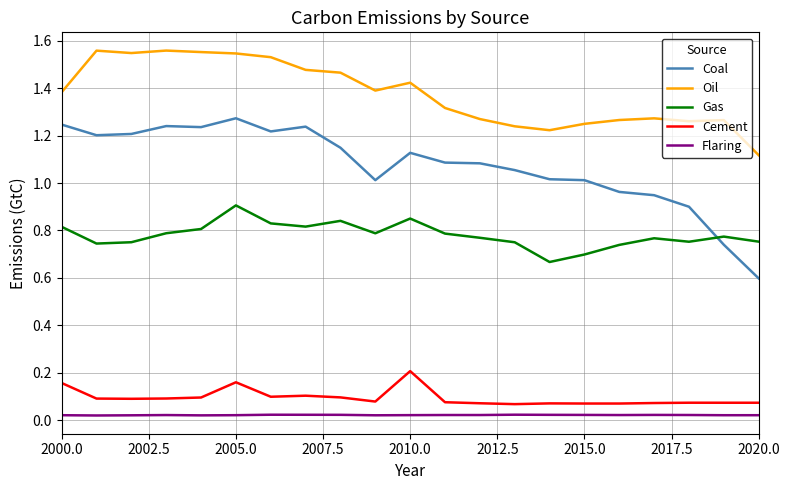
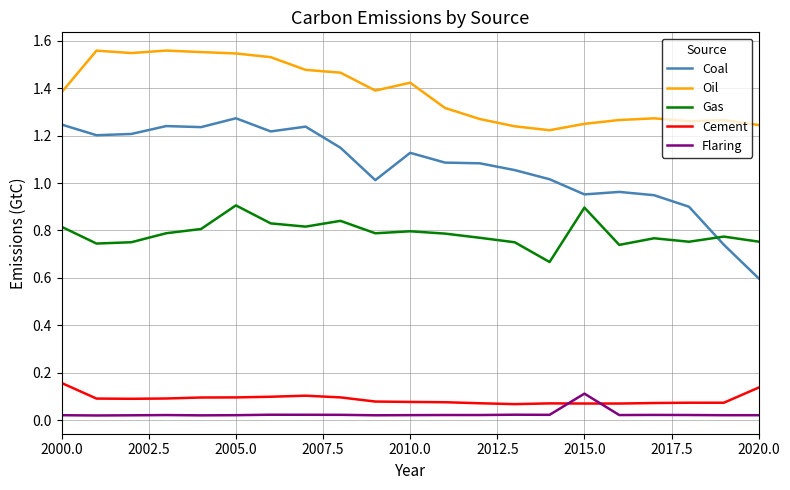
Cement, 2005.0: 0.16 -> 0.10
Gas, 2010.0: 0.85 -> 0.80
Cement, 2010.0: 0.21 -> 0.08
Coal, 2015.0: 1.01 -> 0.95
Gas, 2015.0: 0.70 -> 0.90
Flaring, 2015.0: 0.02 -> 0.11
Oil, 2020.0: 1.12 -> 1.24
Cement, 2020.0: 0.07 -> 0.14
